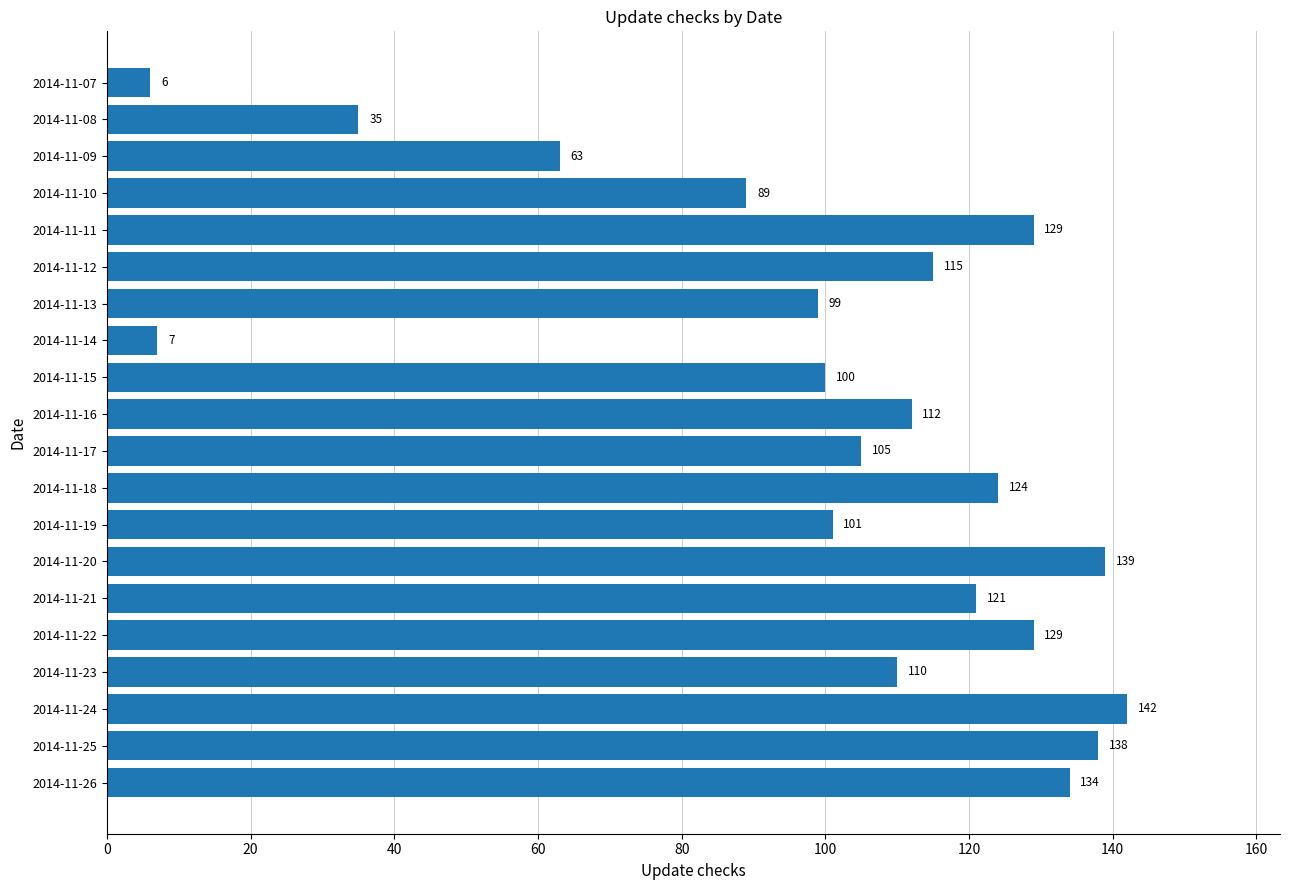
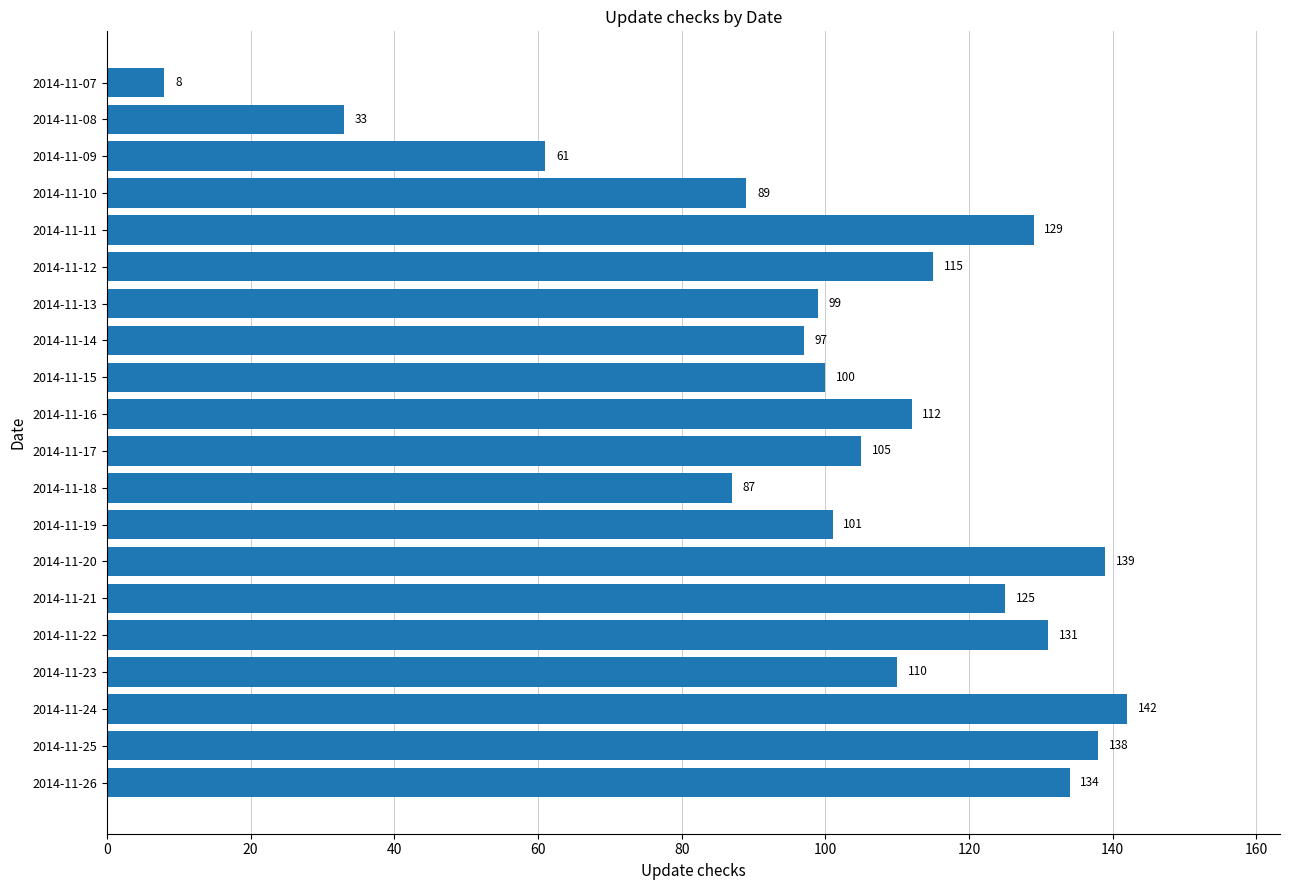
2014-11-07: 6 -> 8
2014-11-08: 35 -> 33
2014-11-09: 63 -> 61
2014-11-14: 7 -> 97
2014-11-18: 124 -> 87
2014-11-21: 121 -> 125
2014-11-22: 129 -> 131
